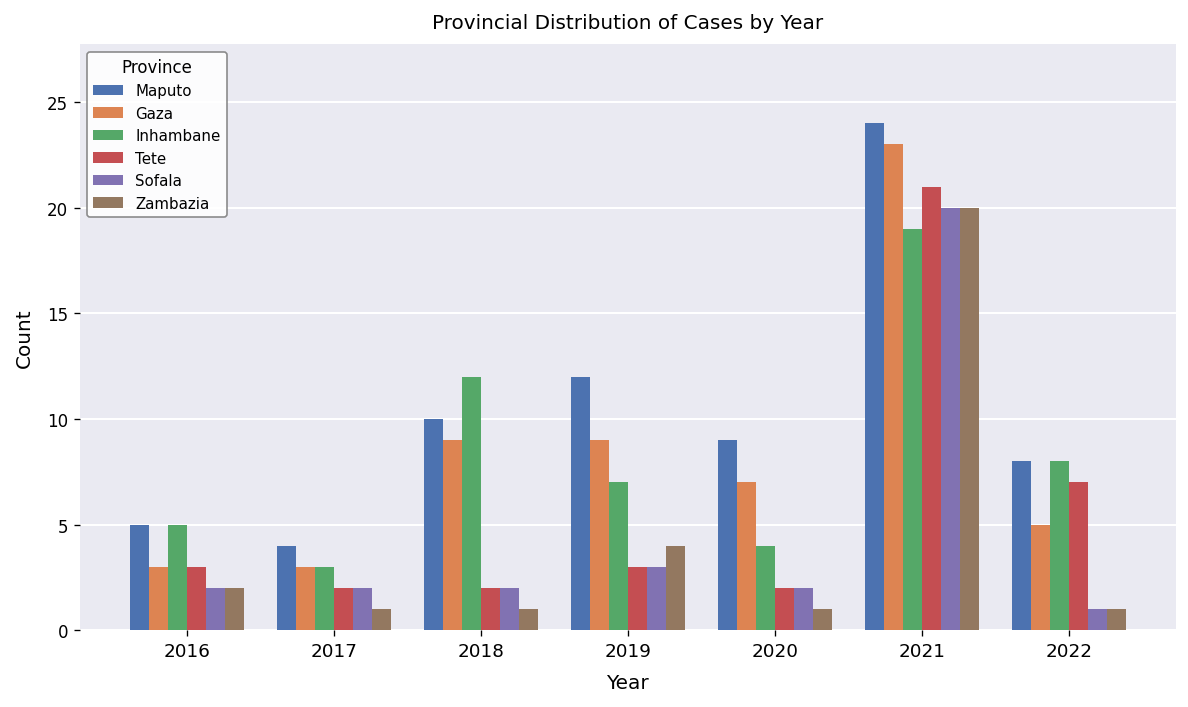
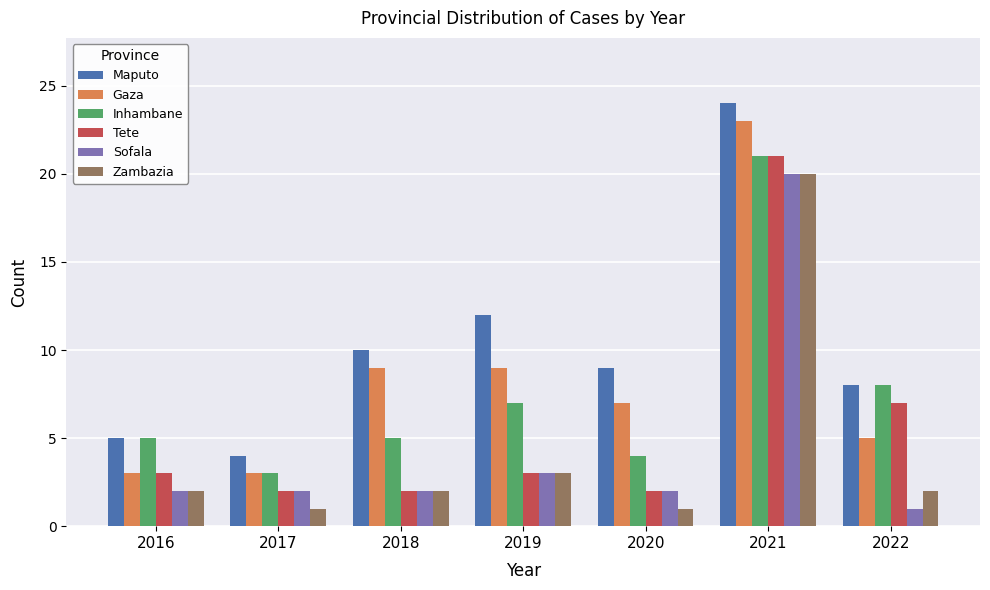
Inhambane, 2018: 12 -> 5
Zambazia, 2018: 1 -> 2
Zambazia, 2019: 4 -> 3
Inhambane, 2021: 19 -> 21
Zambazia, 2022: 1 -> 2
